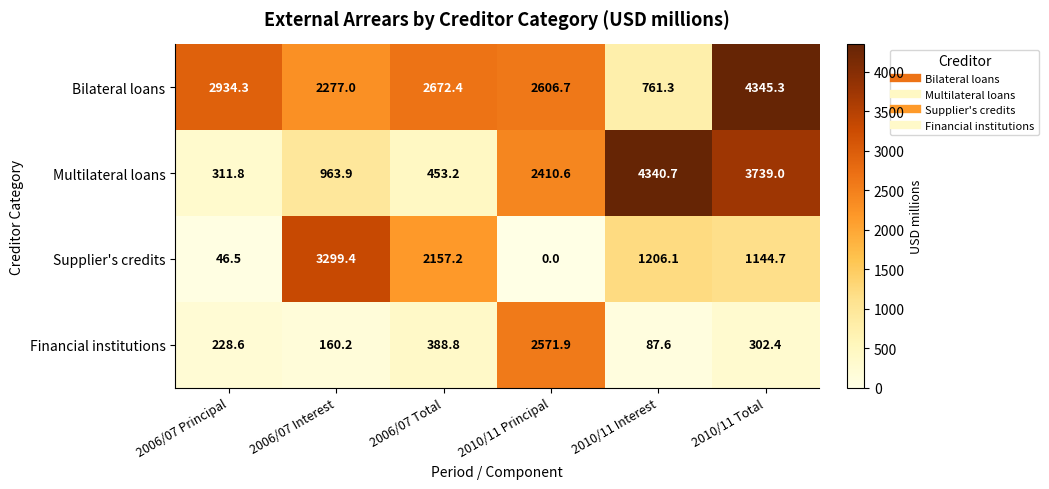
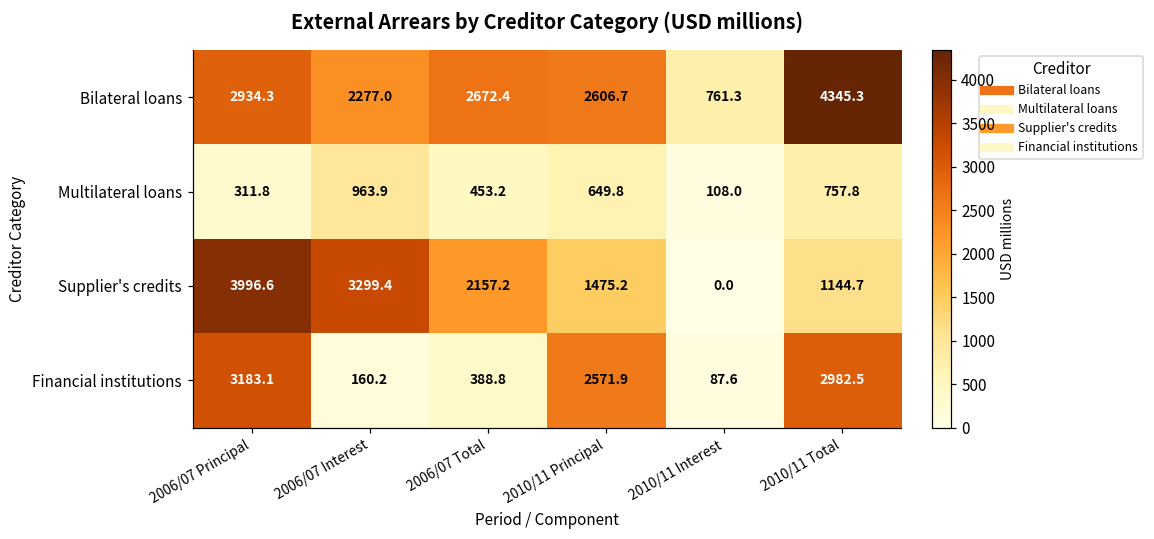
Multilateral loans, 2010/11 Principal: 2410.6 -> 649.8
Multilateral loans, 2010/11 Interest: 4340.7 -> 108.0
Multilateral loans, 2010/11 Total: 3739.0 -> 757.8
Supplier's credits, 2006/07 Principal: 46.5 -> 3996.6
Supplier's credits, 2010/11 Principal: 0.0 -> 1475.2
Supplier's credits, 2010/11 Interest: 1206.1 -> 0.0
Financial institutions, 2006/07 Principal: 228.6 -> 3183.1
Financial institutions, 2010/11 Total: 302.4 -> 2982.5
